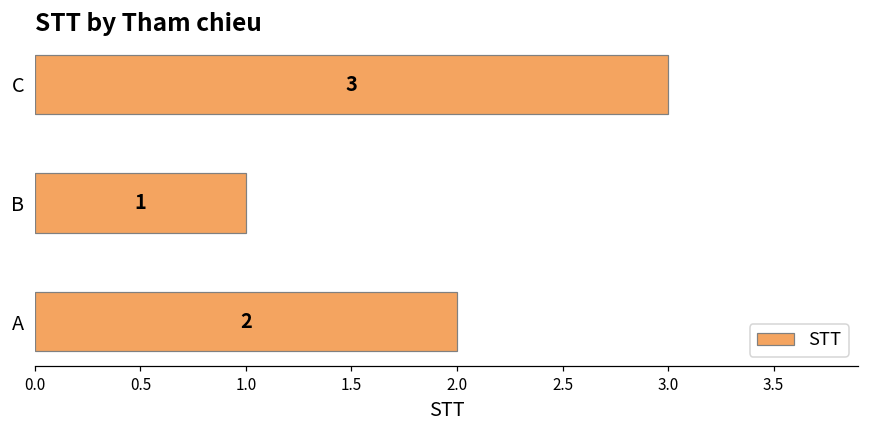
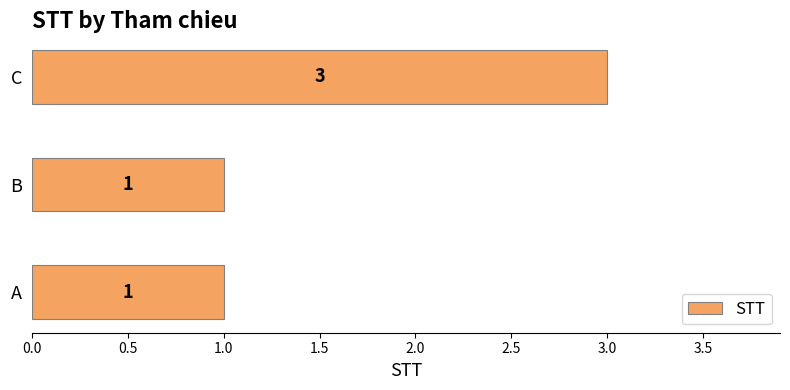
A: 2 -> 1
